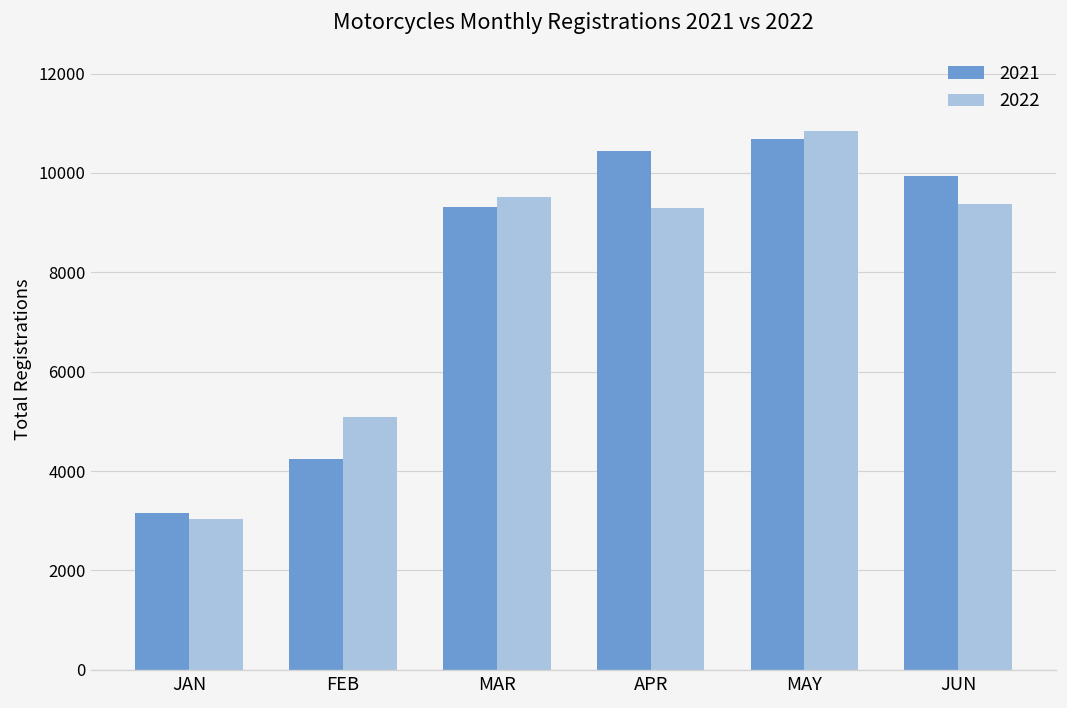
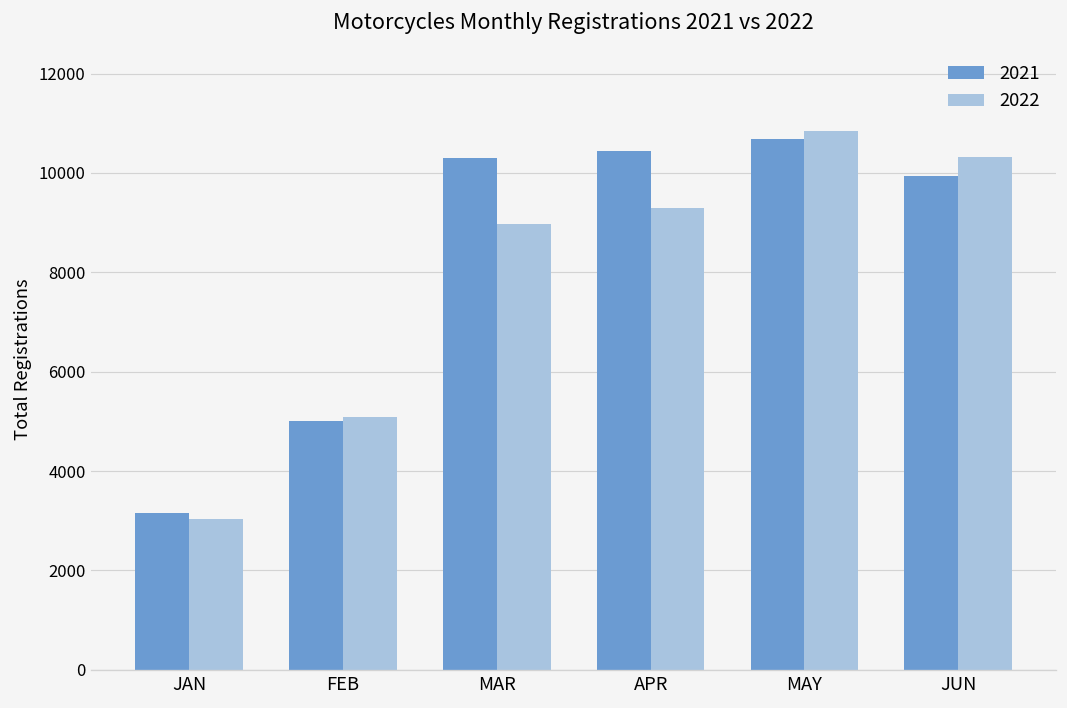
2021, FEB: 4300 -> 5000
2021, MAR: 9300 -> 10300
2022, MAR: 9500 -> 9000
2022, JUN: 9400 -> 10300
